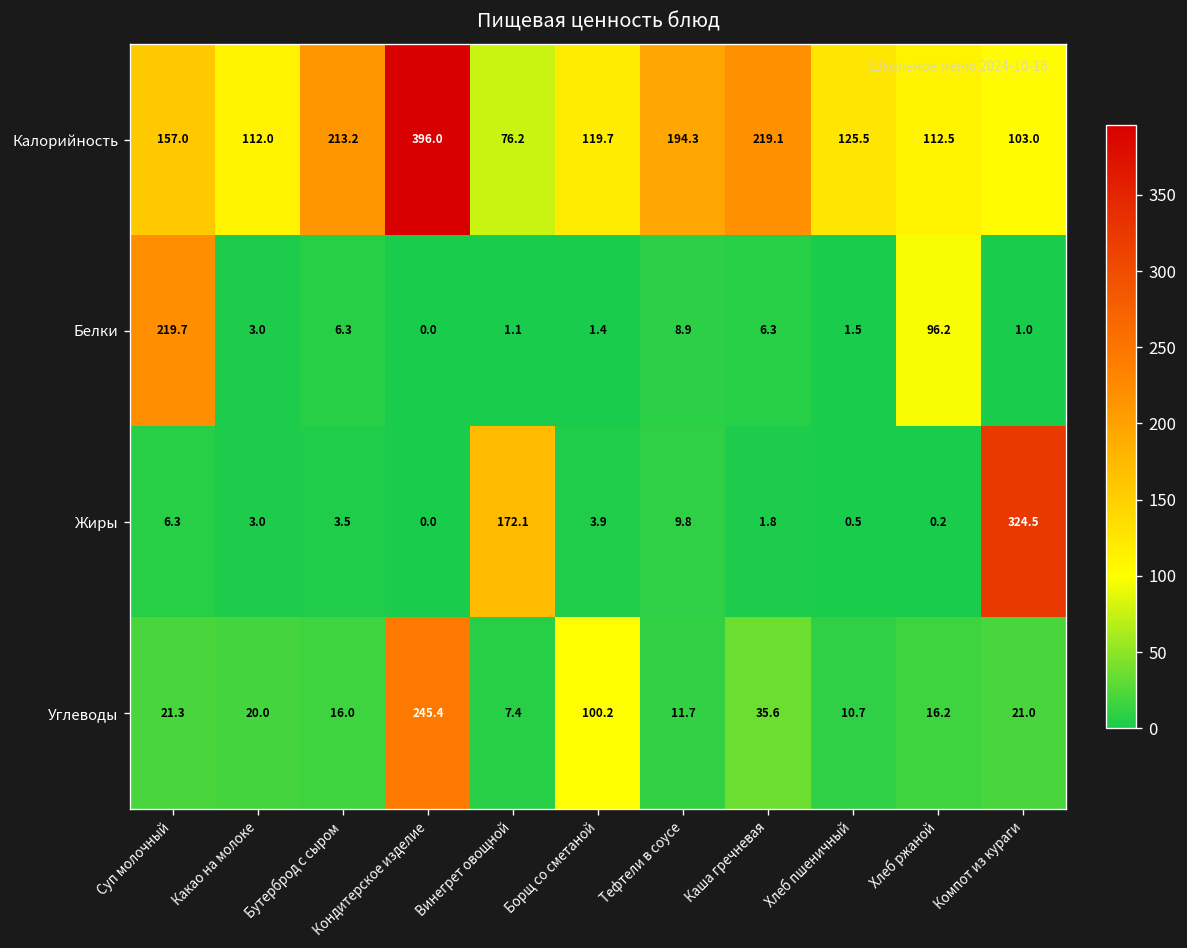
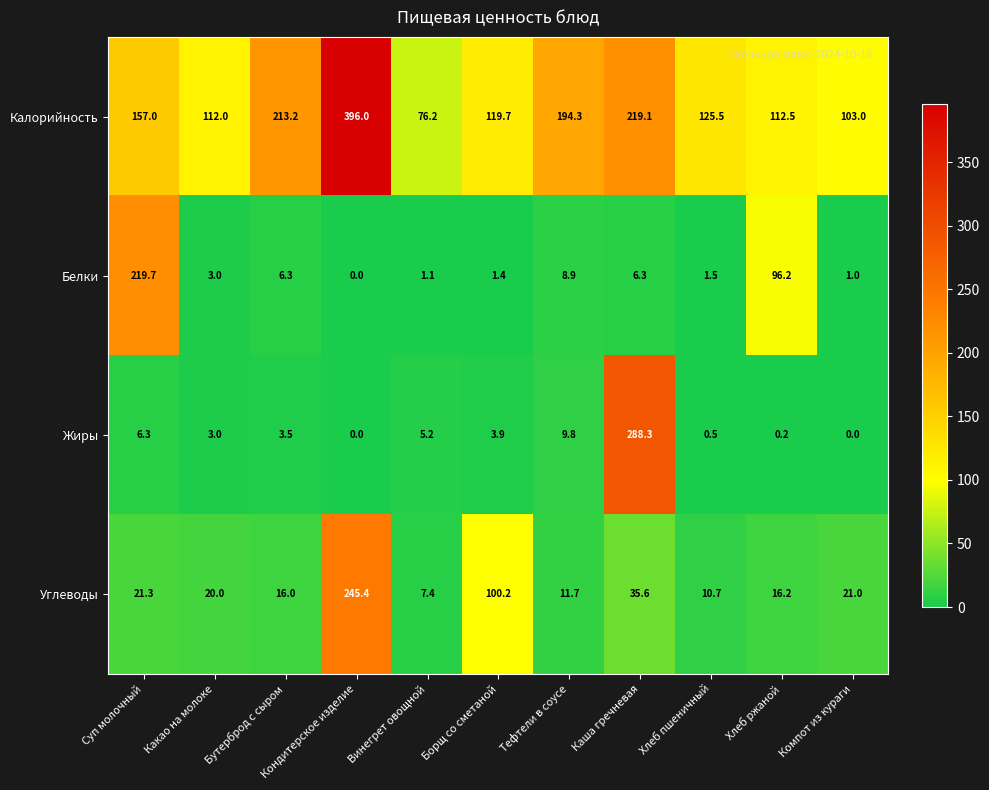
Жиры, Винегрет овощной: 172.1 -> 5.2
Жиры, Каша гречневая: 1.8 -> 288.3
Жиры, Компот из кураги: 324.5 -> 0.0
